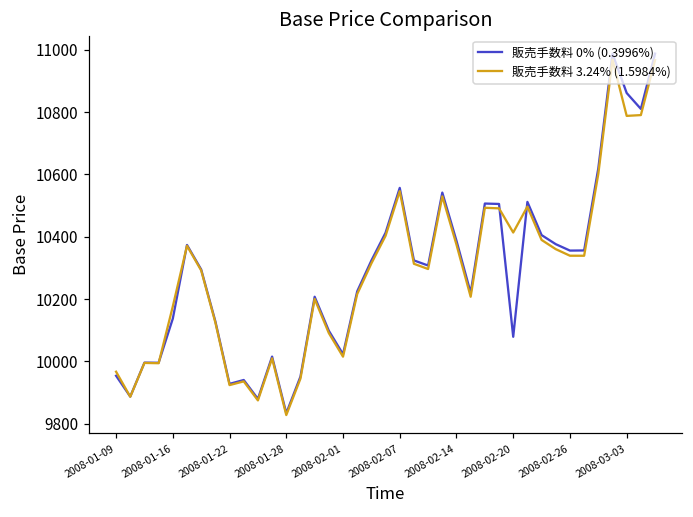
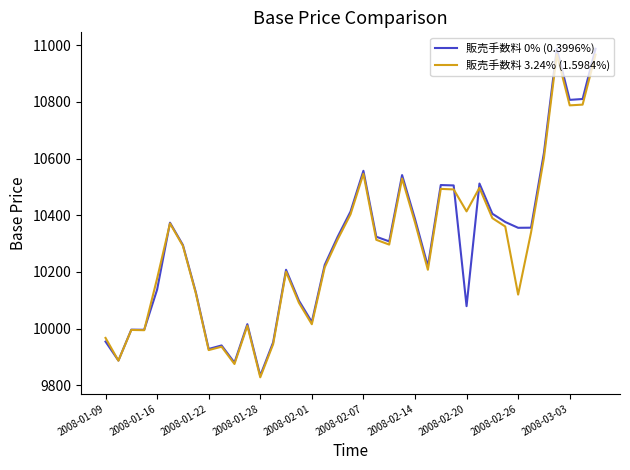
販売手数料 3.24% (1.5984%), 2008-02-26: 10340 -> 10120
販売手数料 0% (0.3996%), 2008-03-03: 10860 -> 10810
